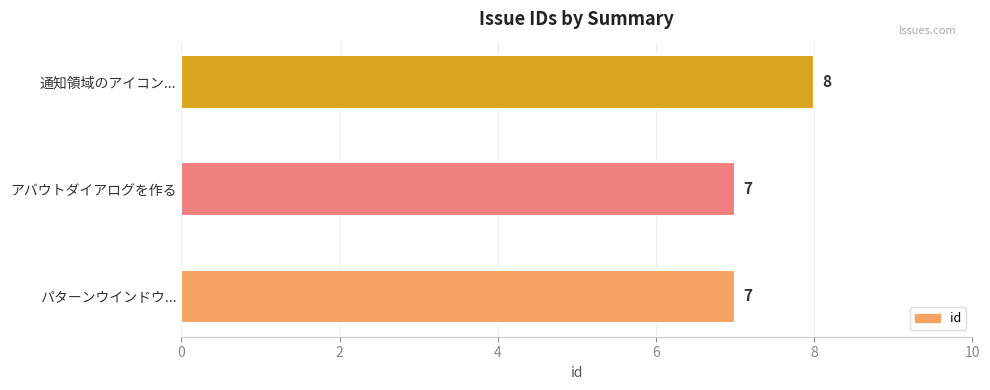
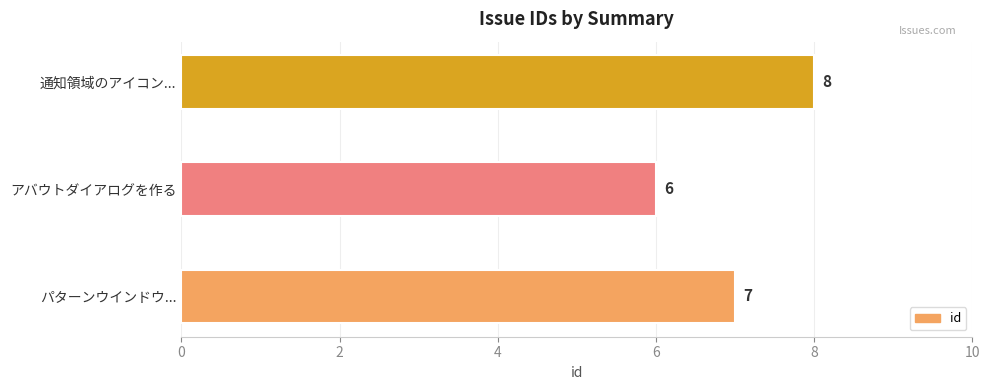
アバウトダイアログを作る: 7 -> 6
